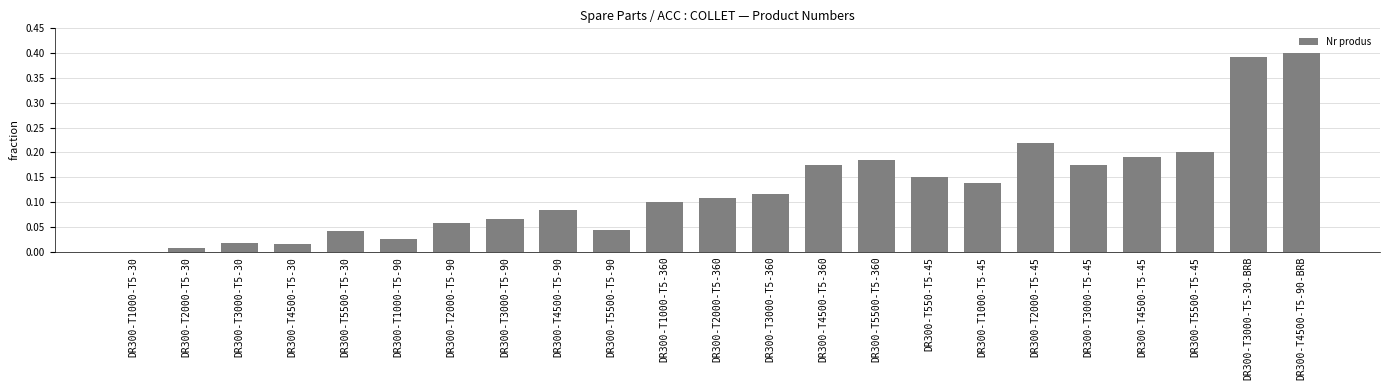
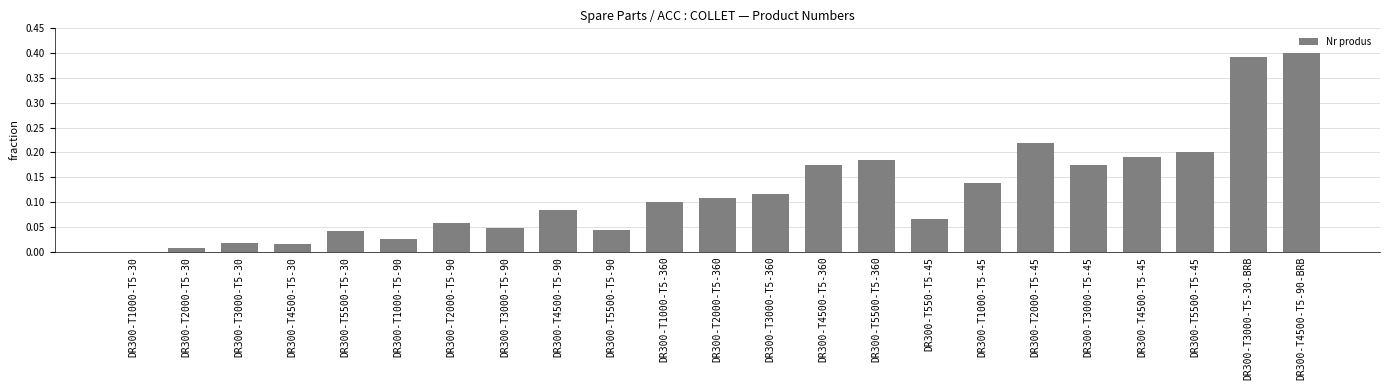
DR300-T3000-T5-90: 0.07 -> 0.05
DR300-T550-T5-45: 0.15 -> 0.07
